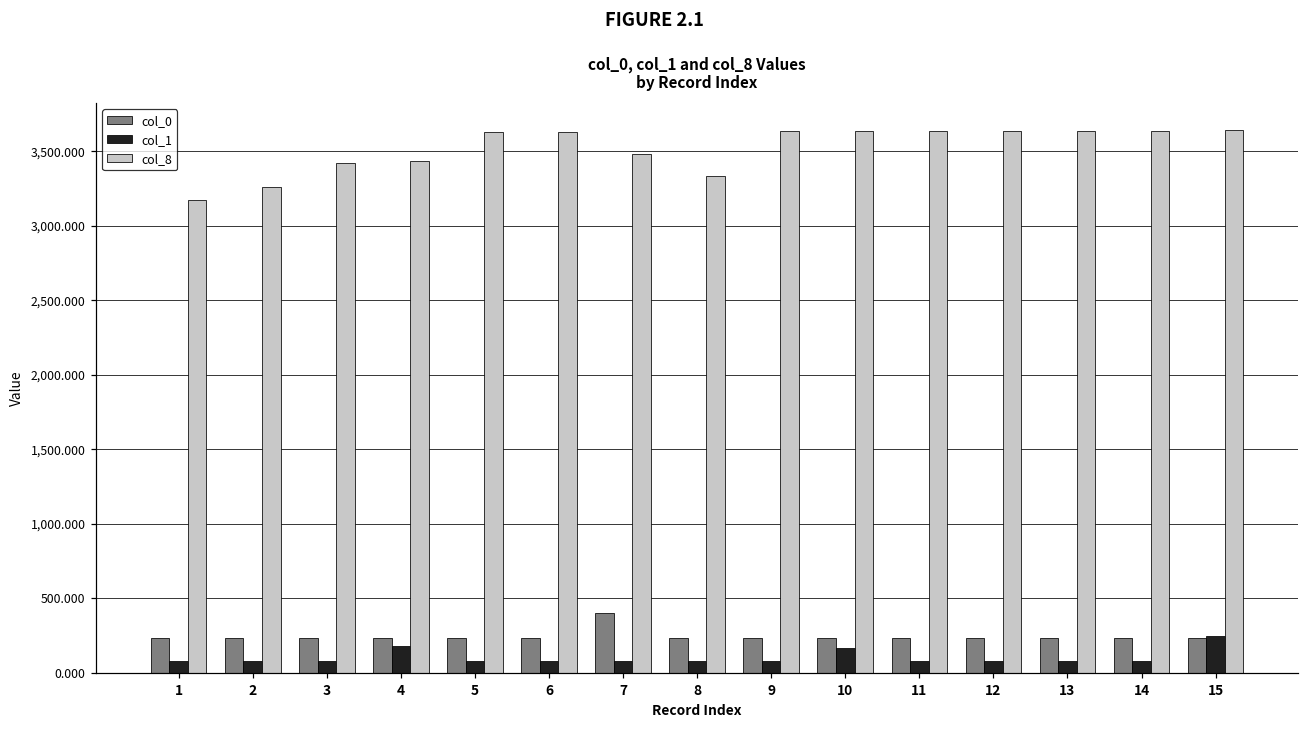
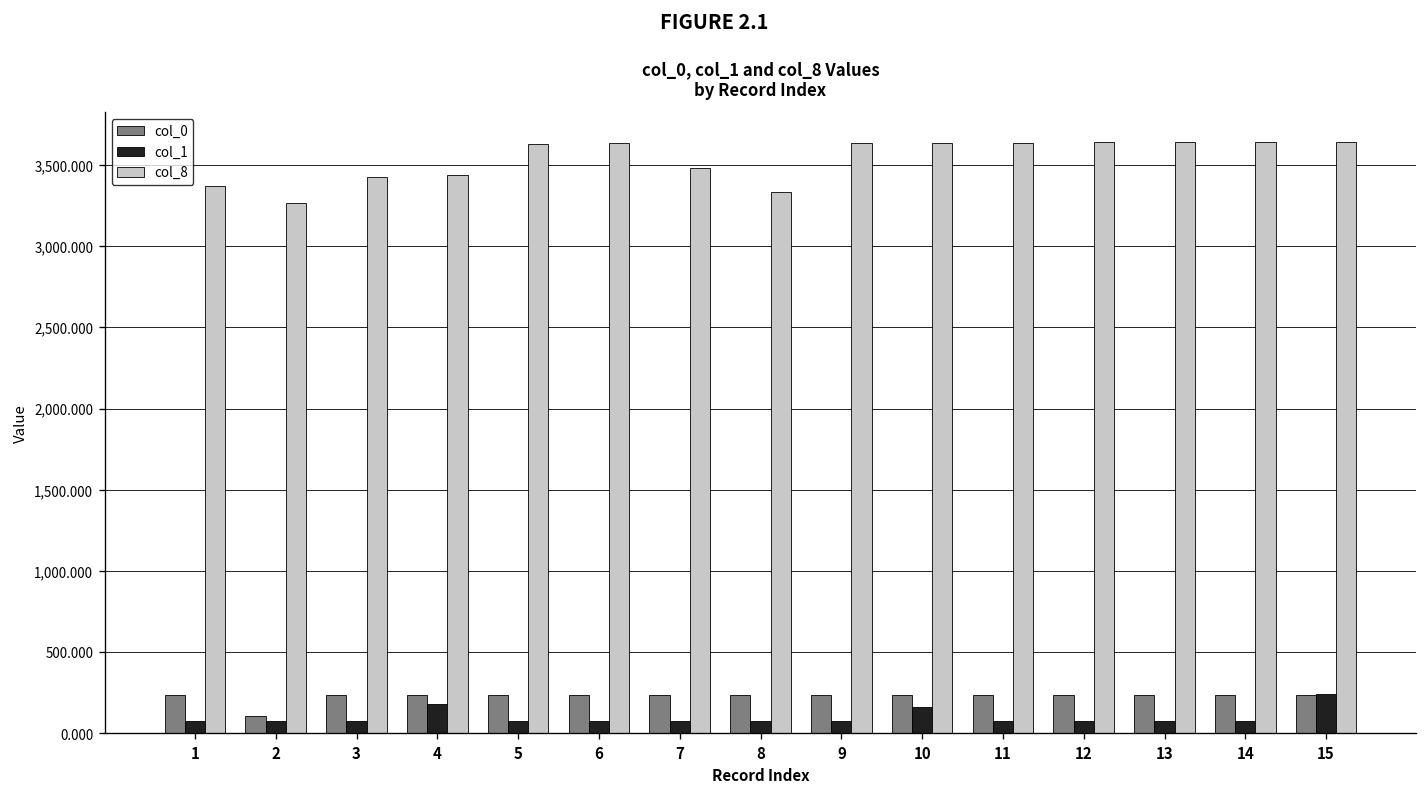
col_8, 1: 3,170 -> 3,370
col_0, 2: 230 -> 110
col_0, 7: 400 -> 240
